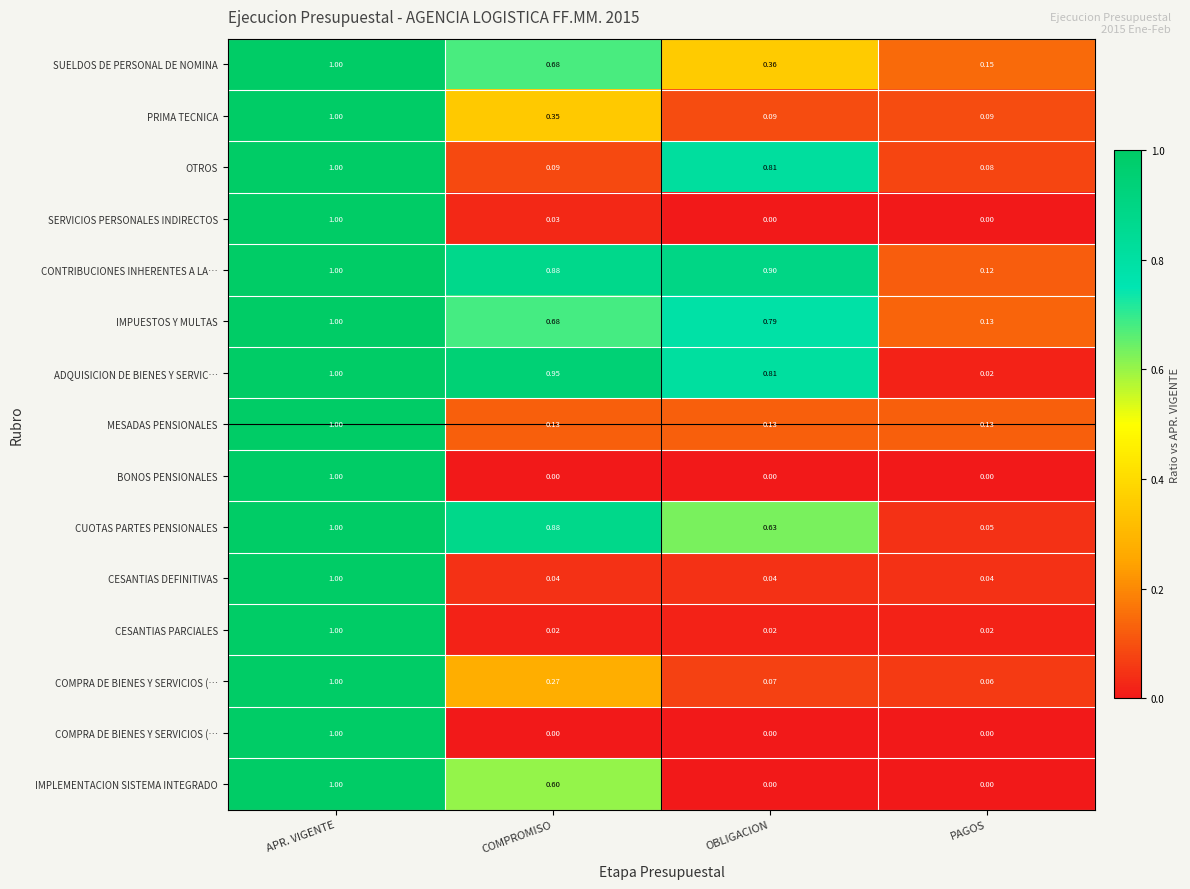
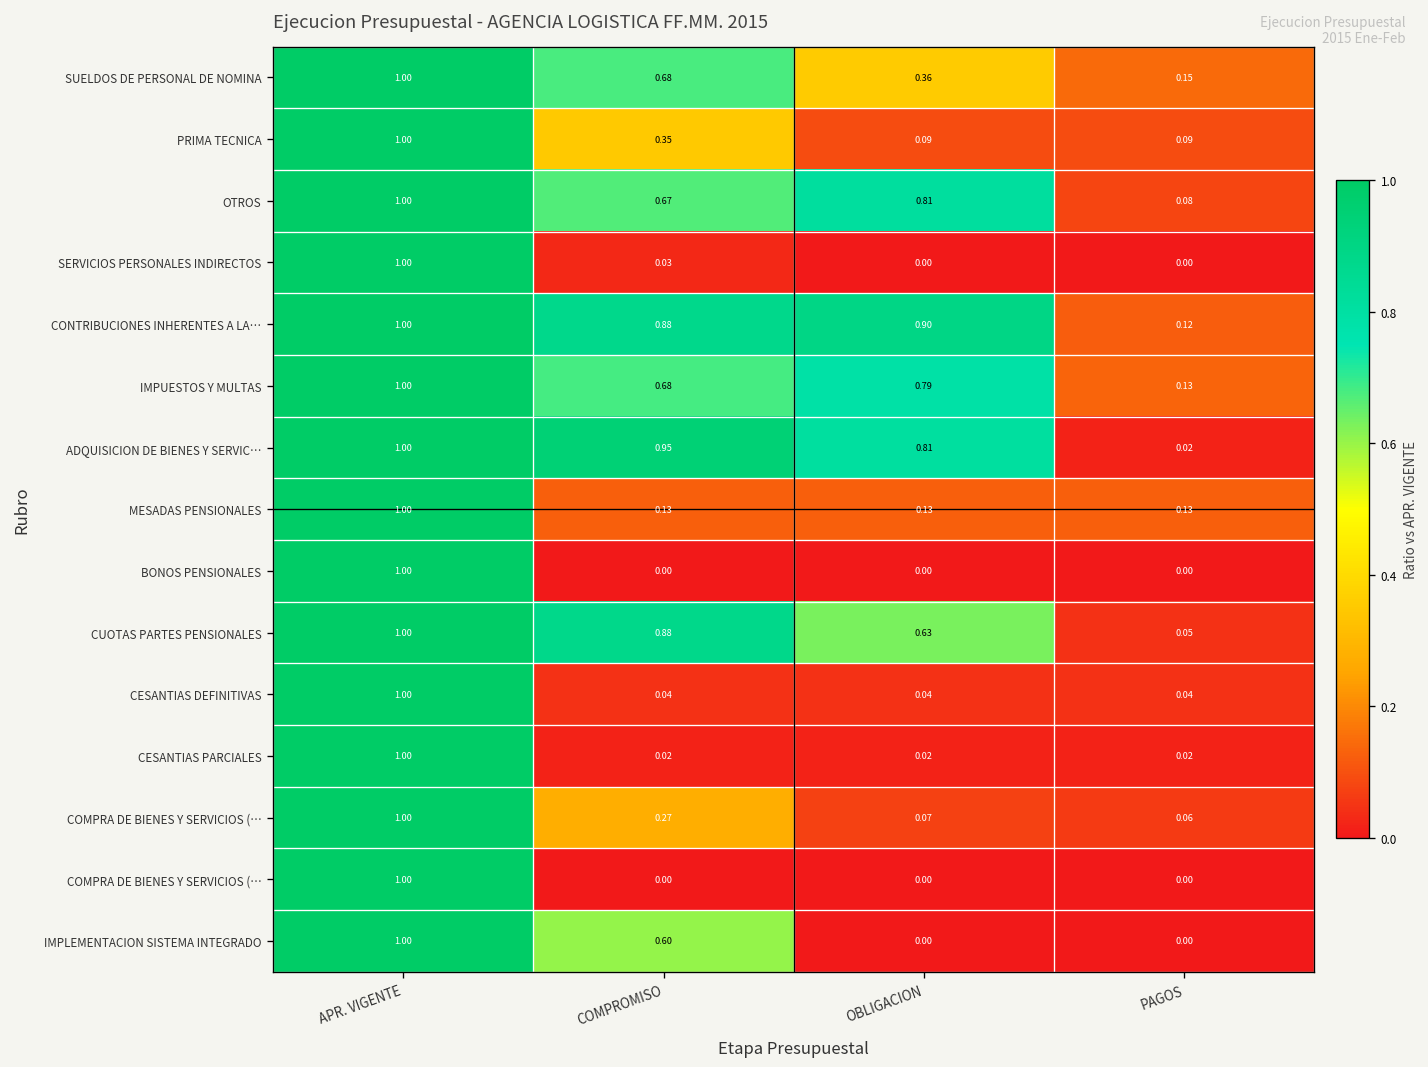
OTROS, COMPROMISO: 0.09 -> 0.67
